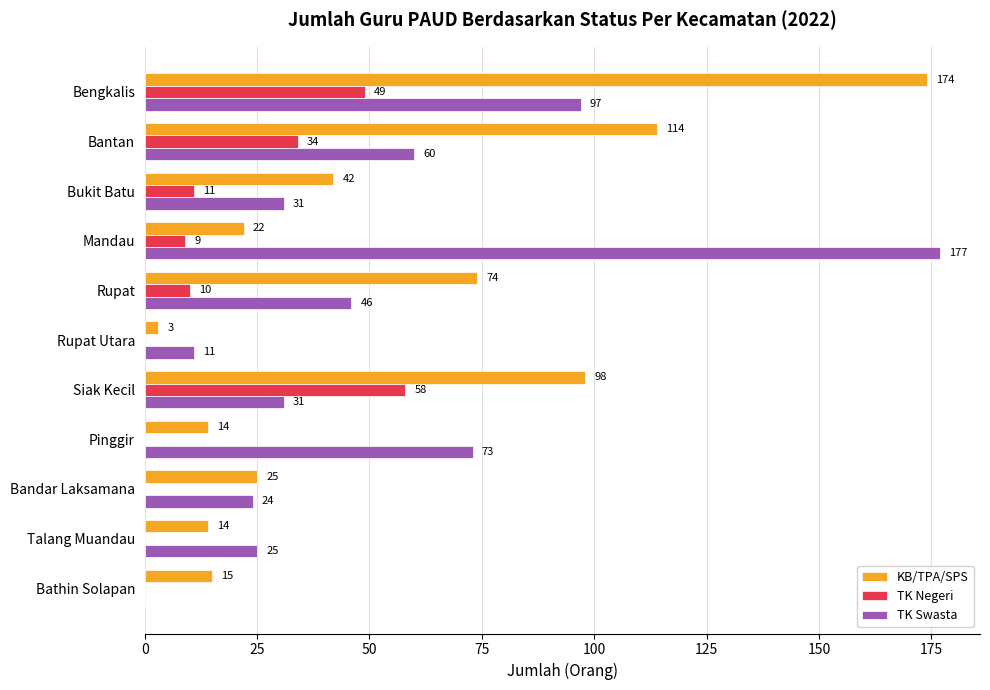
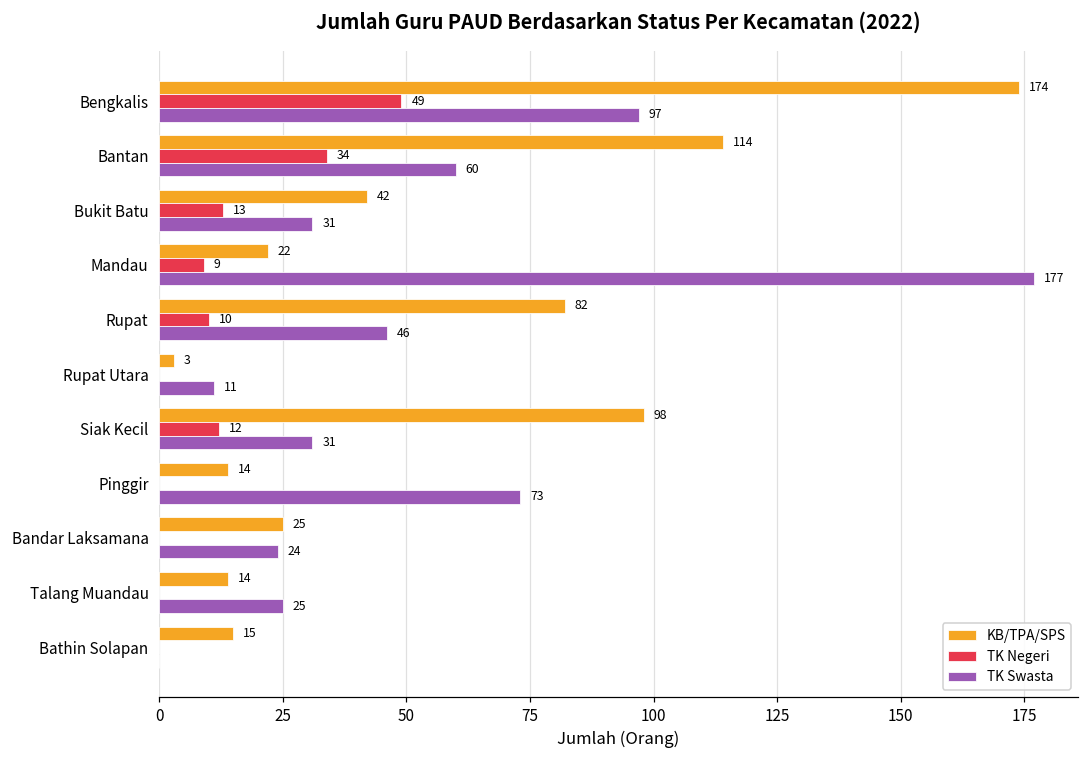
TK Negeri, Bukit Batu: 11 -> 13
KB/TPA/SPS, Rupat: 74 -> 82
TK Negeri, Siak Kecil: 58 -> 12
